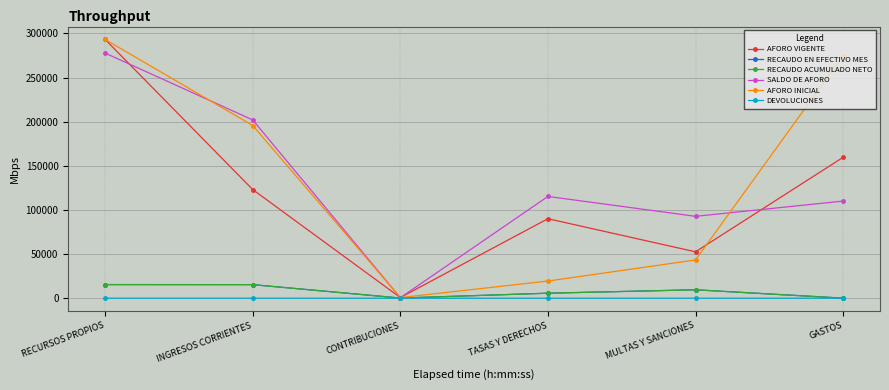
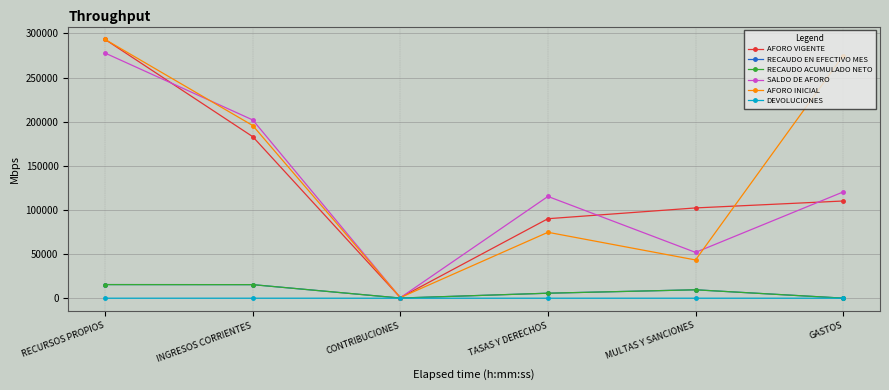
AFORO VIGENTE, INGRESOS CORRIENTES: 120000 -> 180000
AFORO INICIAL, TASAS Y DERECHOS: 20000 -> 70000
AFORO VIGENTE, MULTAS Y SANCIONES: 50000 -> 100000
SALDO DE AFORO, MULTAS Y SANCIONES: 90000 -> 50000
AFORO VIGENTE, GASTOS: 160000 -> 110000
SALDO DE AFORO, GASTOS: 110000 -> 120000
